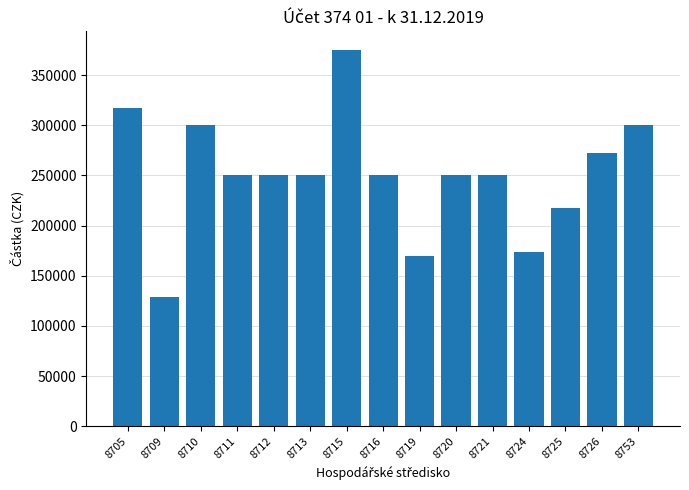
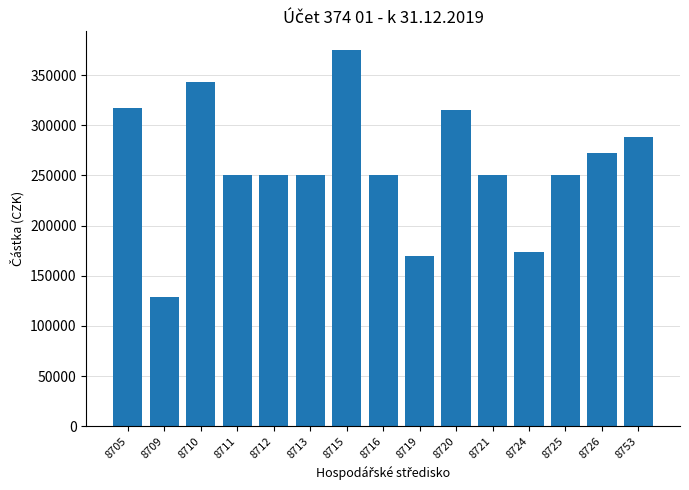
8710: 300000 -> 343000
8720: 250000 -> 315000
8725: 218000 -> 250000
8753: 300000 -> 289000
